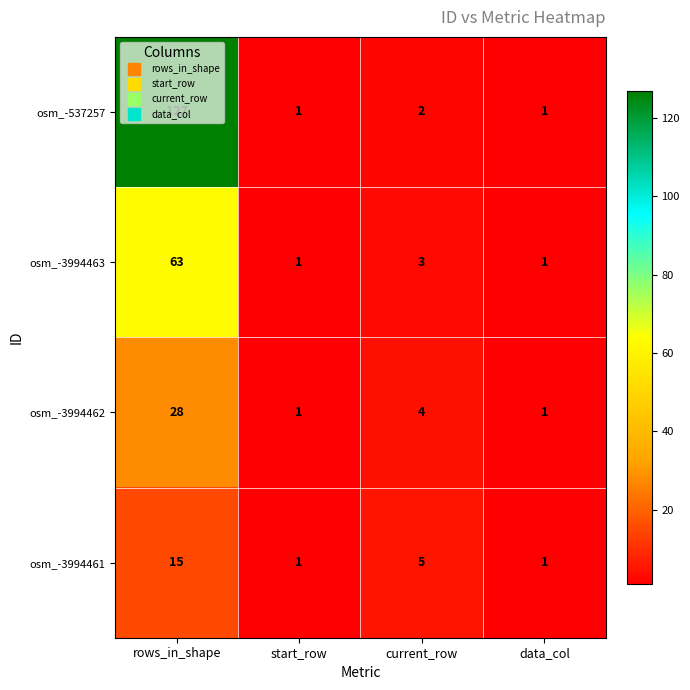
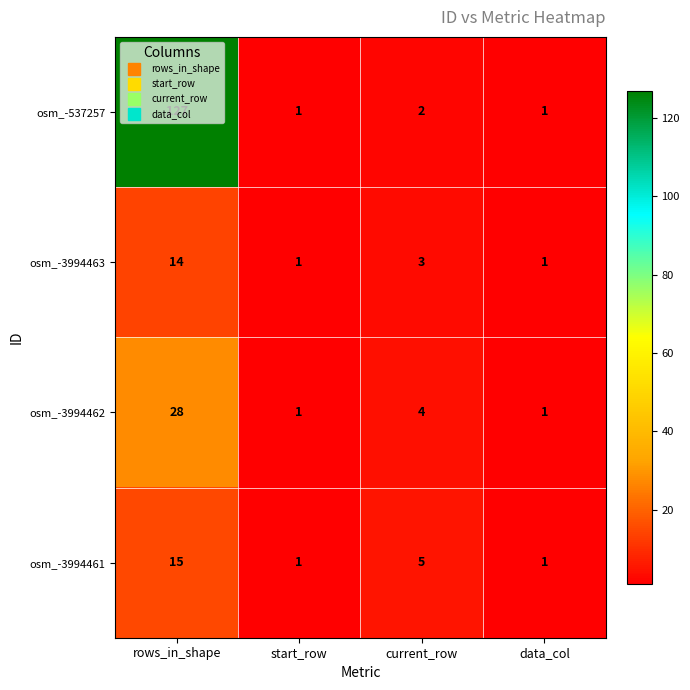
osm_-3994463, rows_in_shape: 63 -> 14
